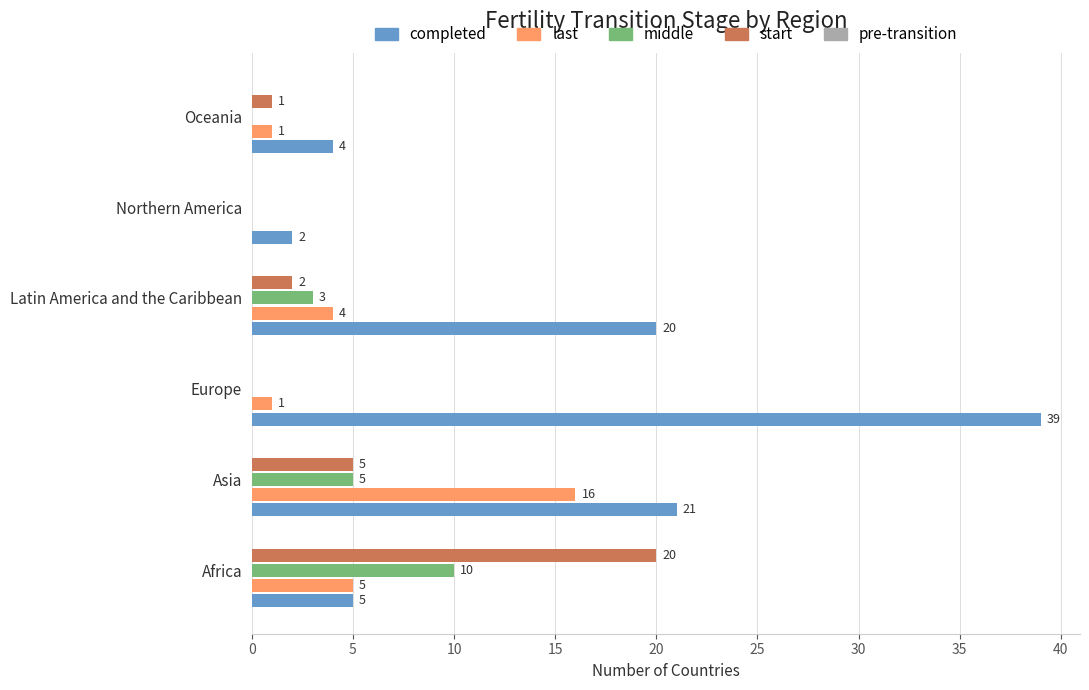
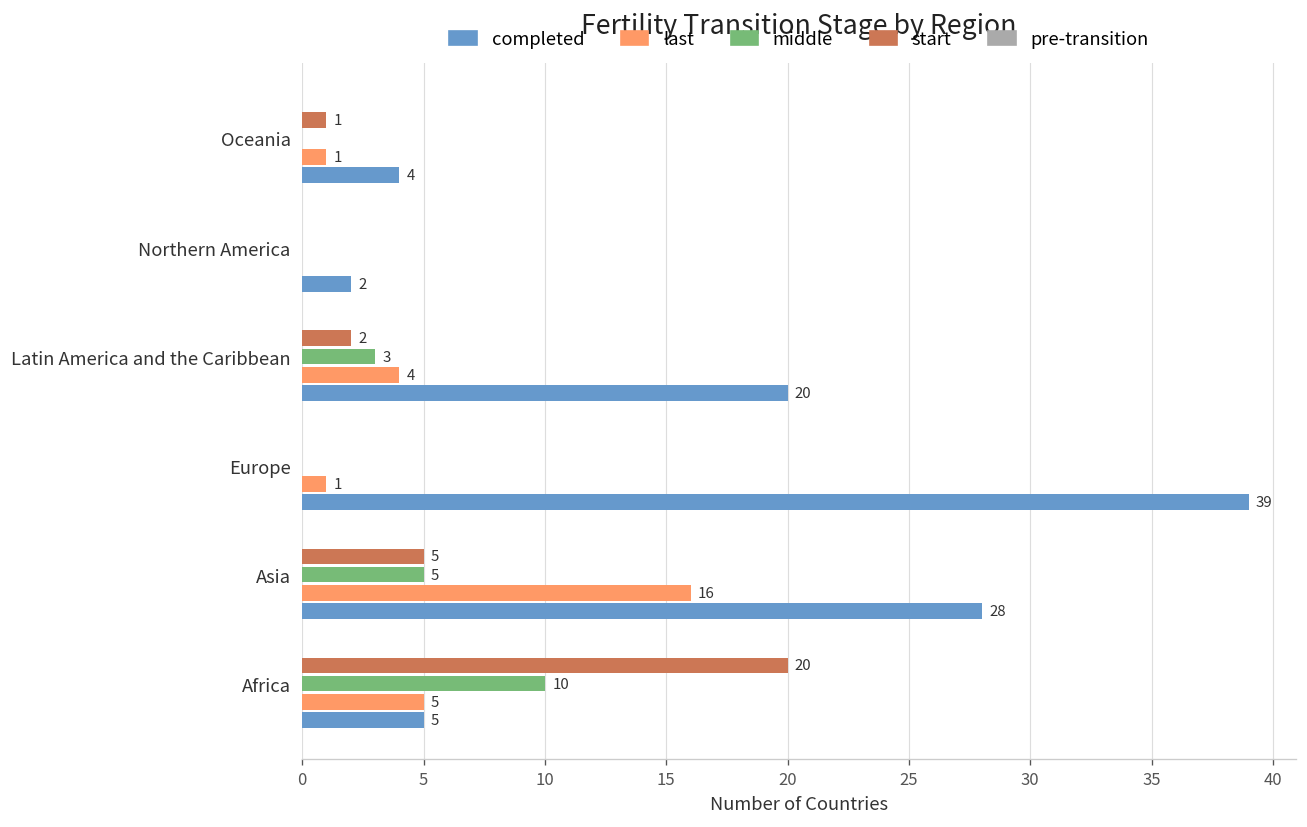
completed, Asia: 21 -> 28
